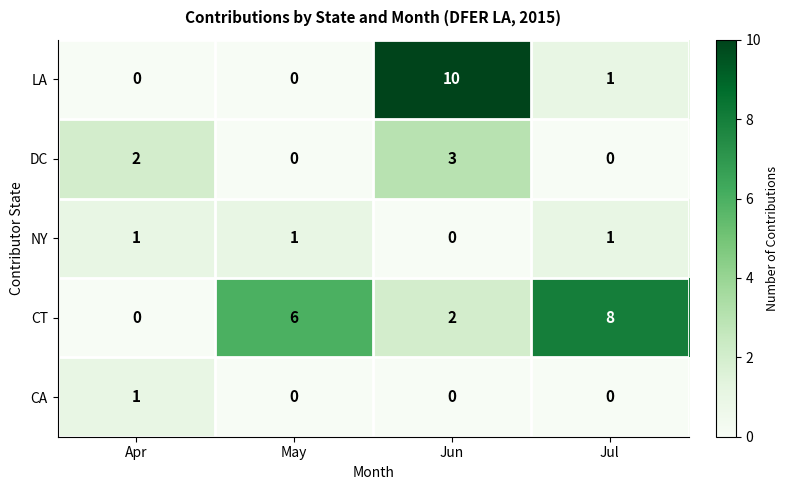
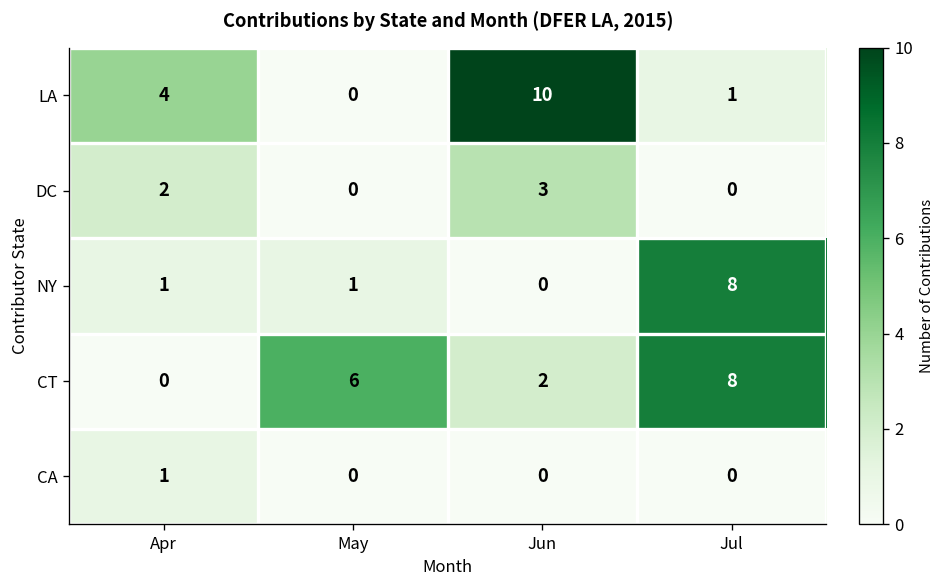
LA, Apr: 0 -> 4
NY, Jul: 1 -> 8
